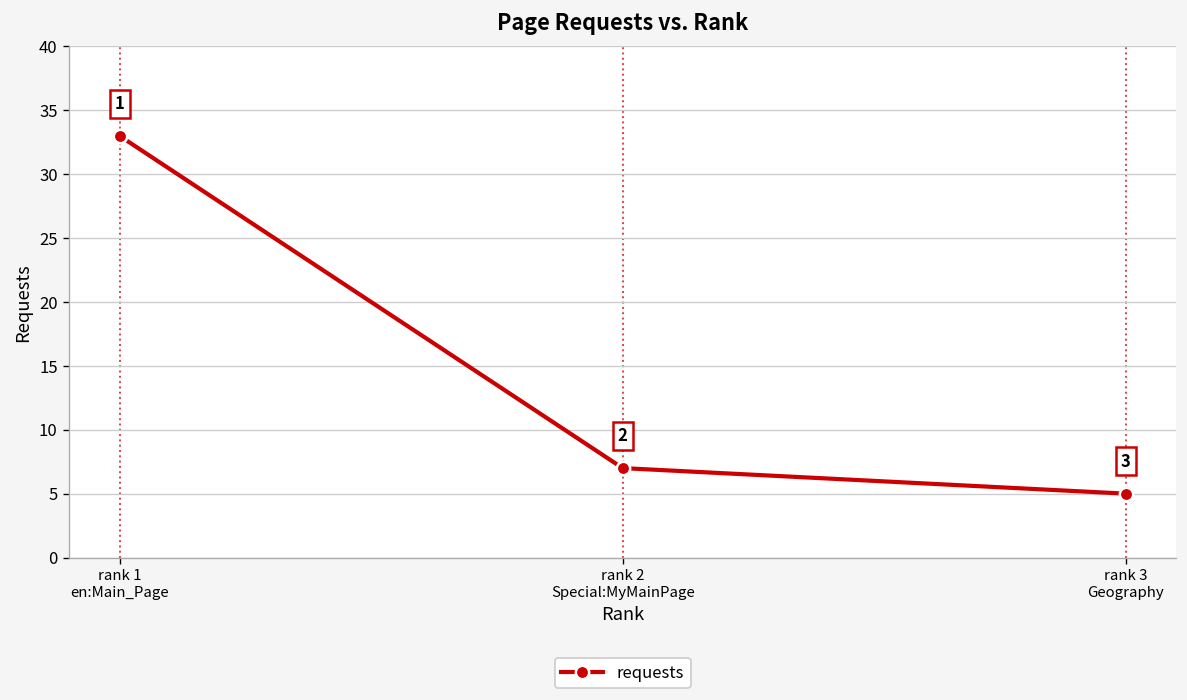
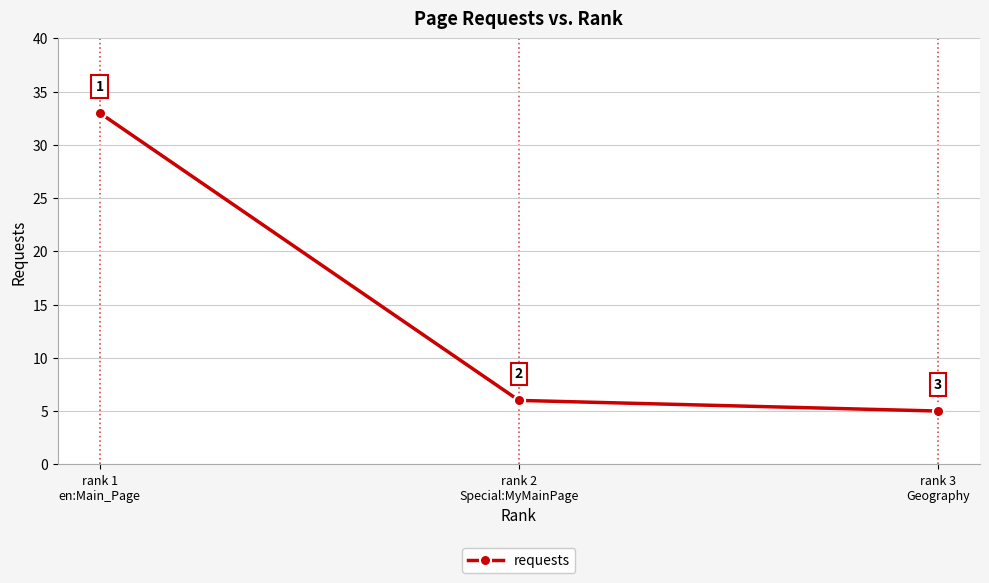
rank 2 Special:MyMainPage: 7 -> 6
